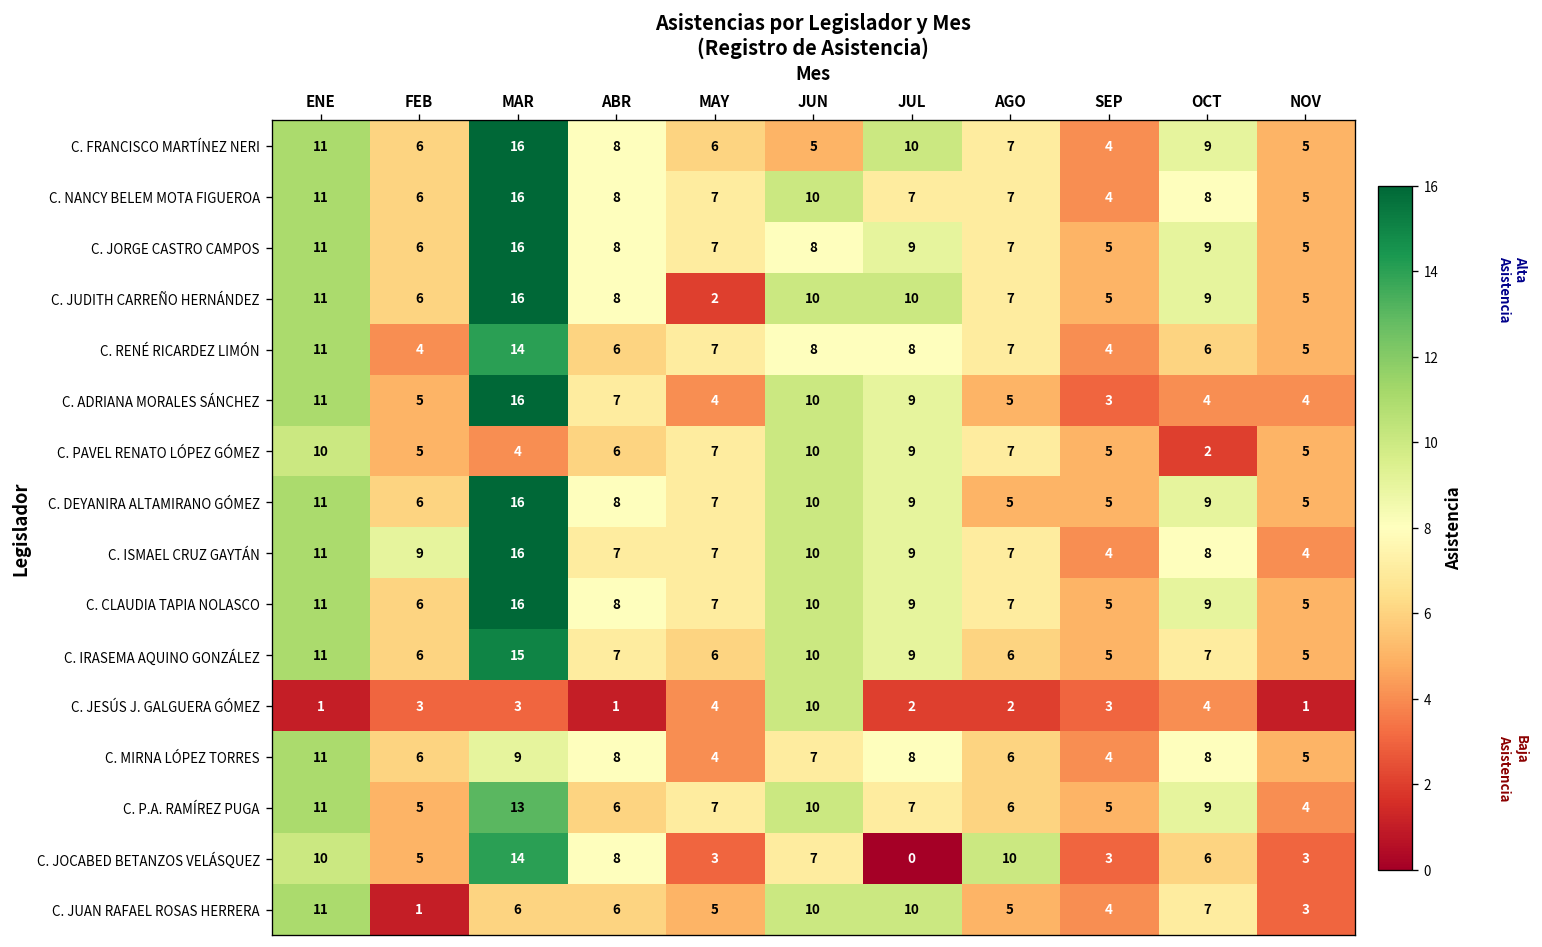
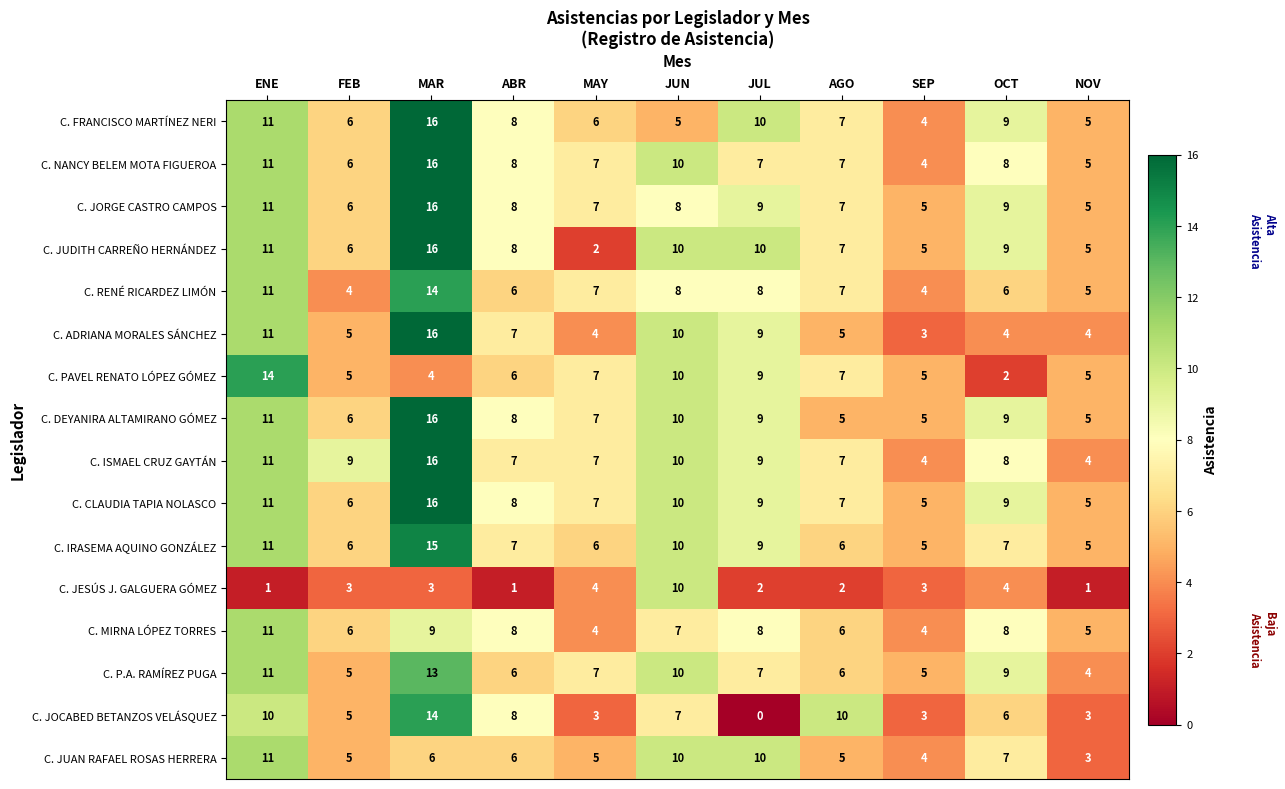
C. PAVEL RENATO LÓPEZ GÓMEZ, ENE: 10 -> 14
C. JUAN RAFAEL ROSAS HERRERA, FEB: 1 -> 5
